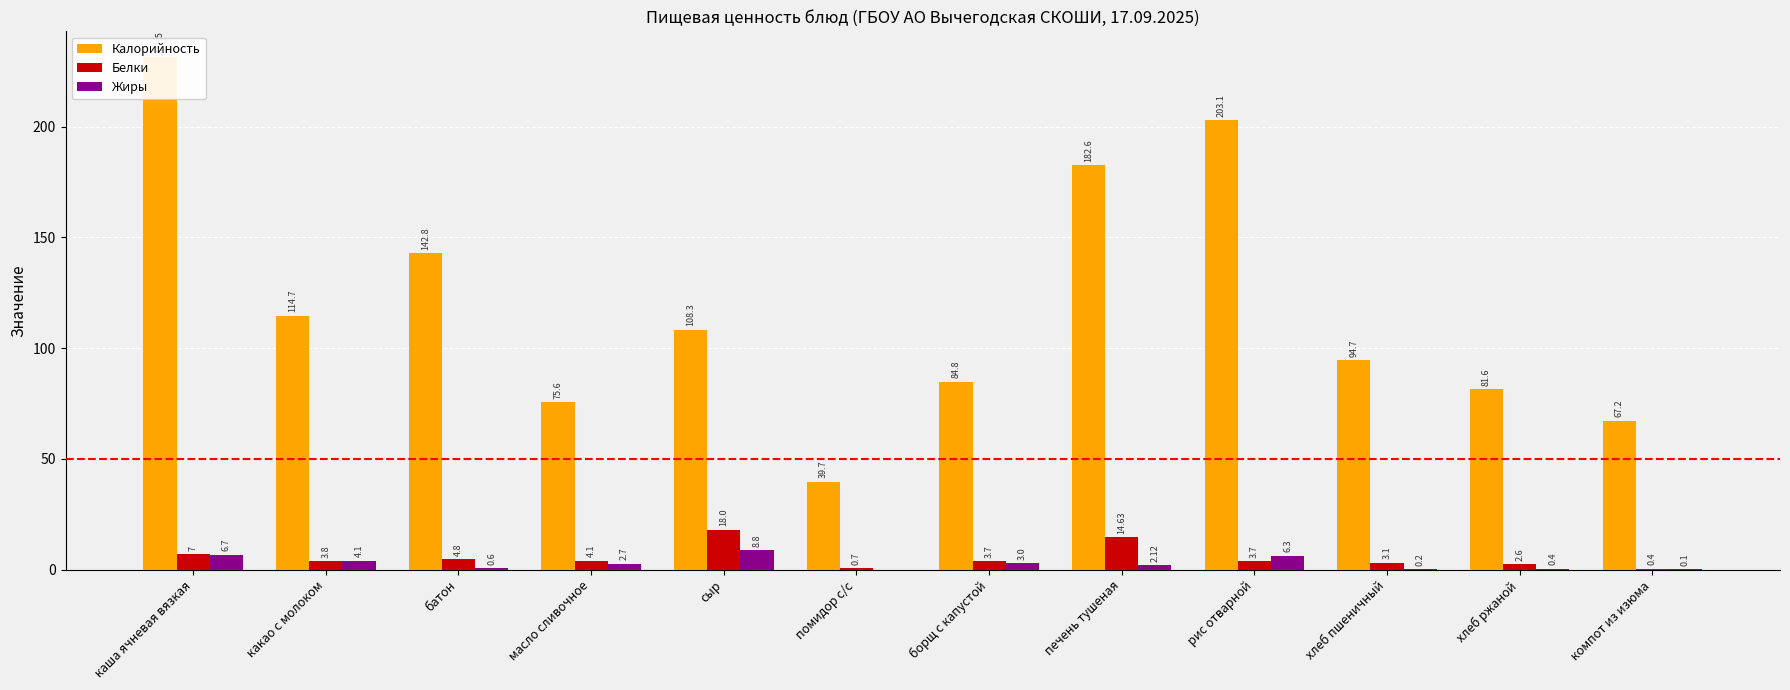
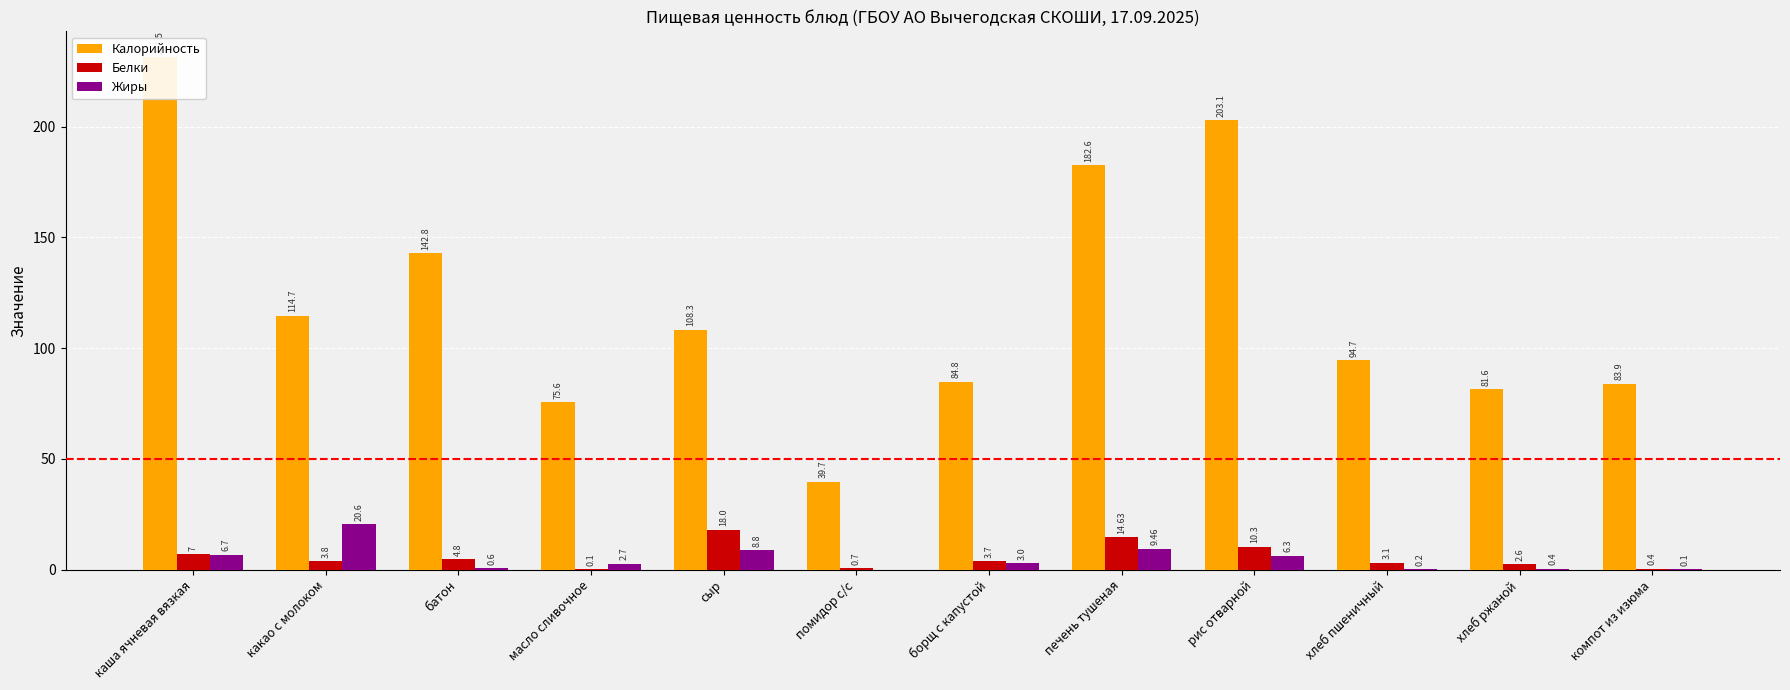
Жиры, какао с молоком: 4.1 -> 20.6
Белки, масло сливочное: 4.1 -> 0.1
Жиры, печень тушеная: 2.12 -> 9.46
Белки, рис отварной: 3.7 -> 10.3
Калорийность, компот из изюма: 67.2 -> 83.9
